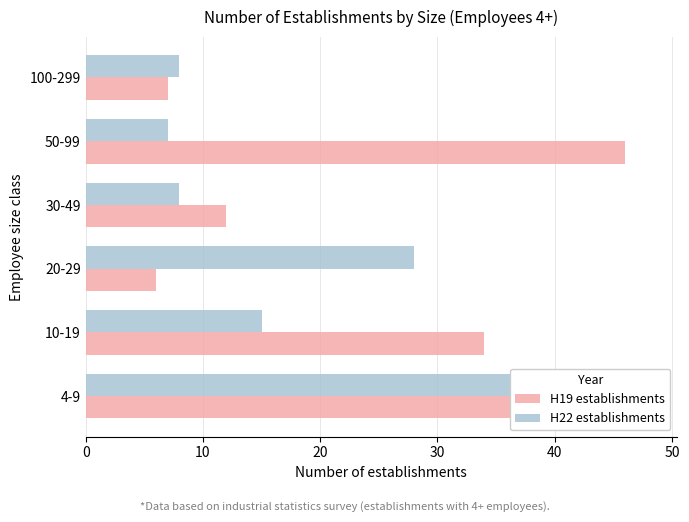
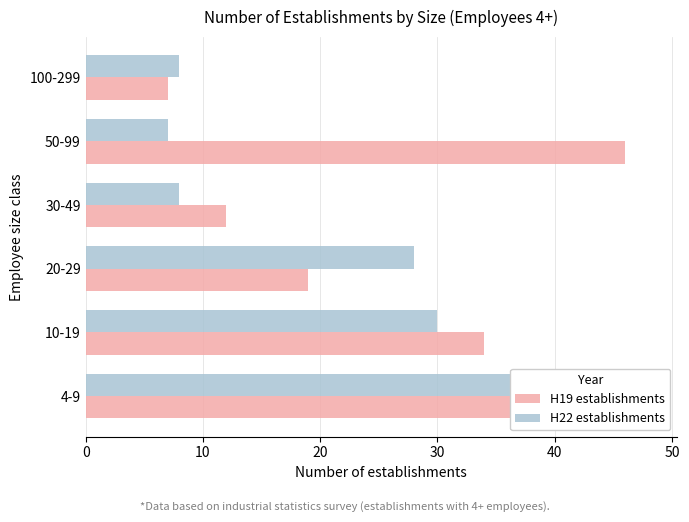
H19 establishments, 20-29: 6 -> 19
H22 establishments, 10-19: 15 -> 30
